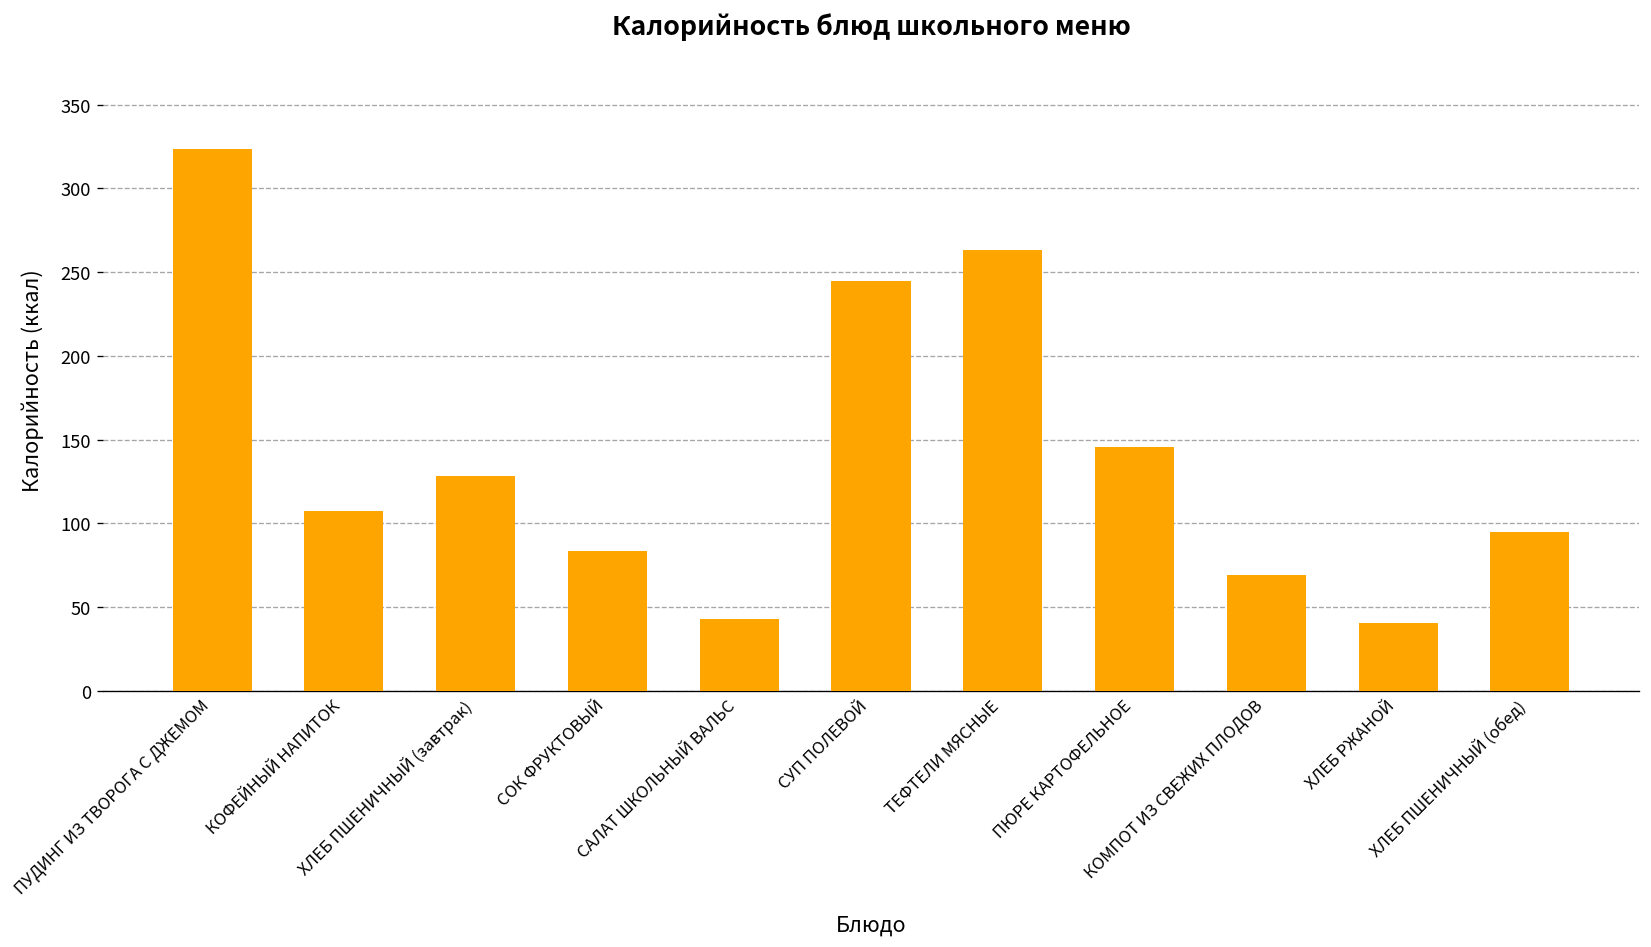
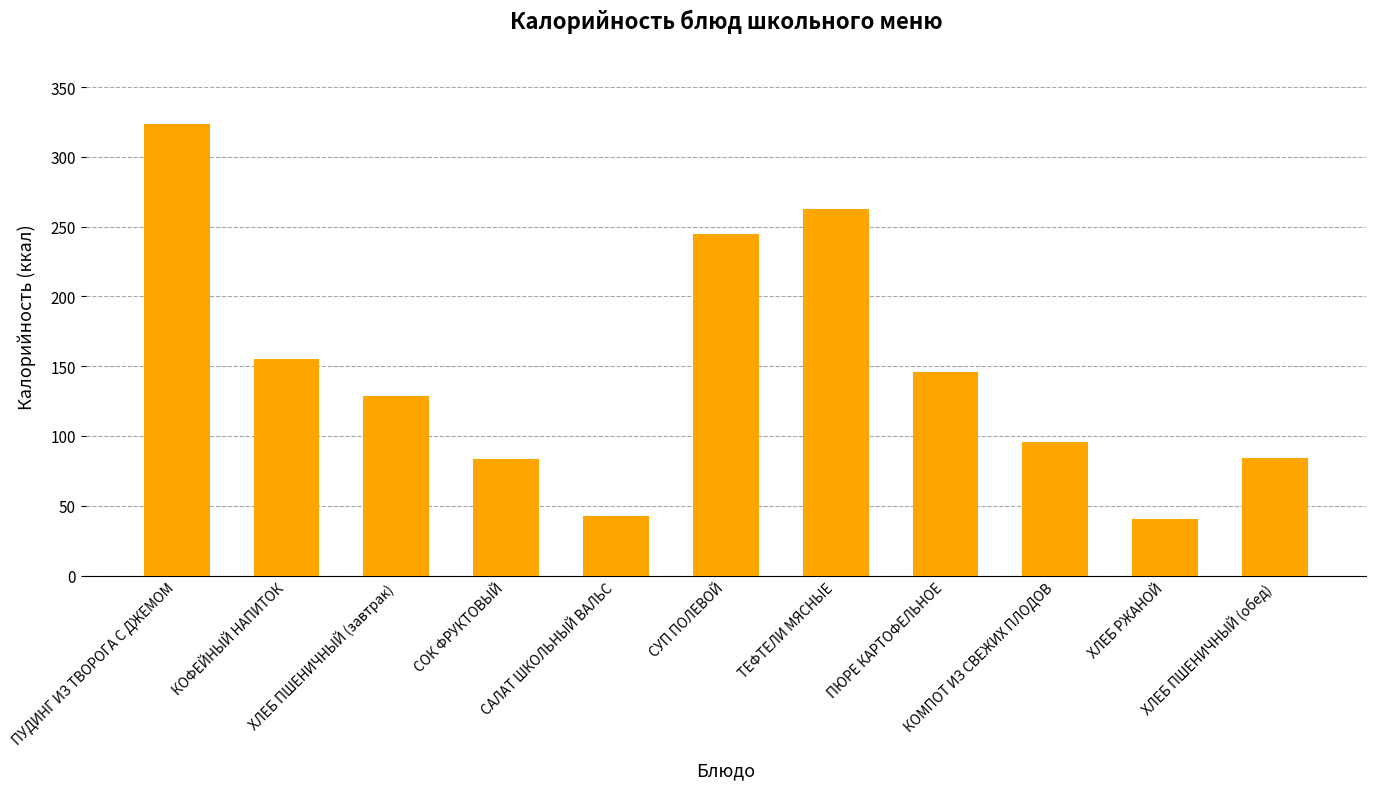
КОФЕЙНЫЙ НАПИТОК: 107 -> 156
КОМПОТ ИЗ СВЕЖИХ ПЛОДОВ: 69 -> 96
ХЛЕБ ПШЕНИЧНЫЙ (обед): 95 -> 84
